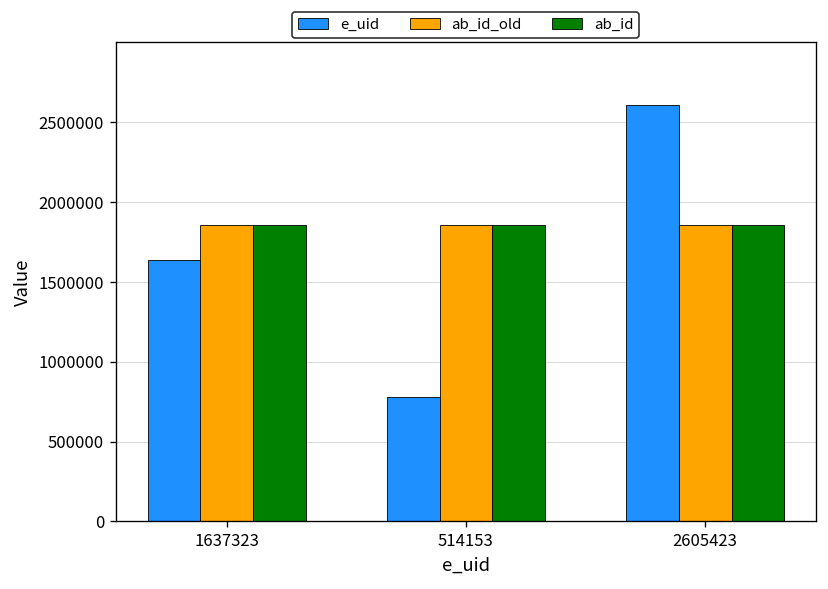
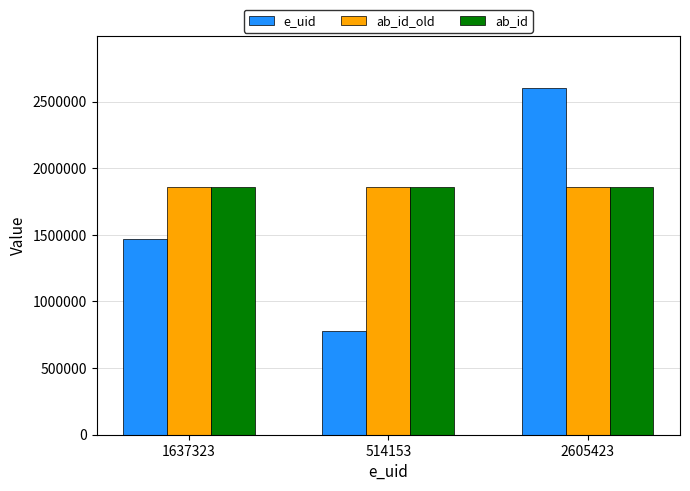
e_uid, 1637323: 1640000 -> 1470000
